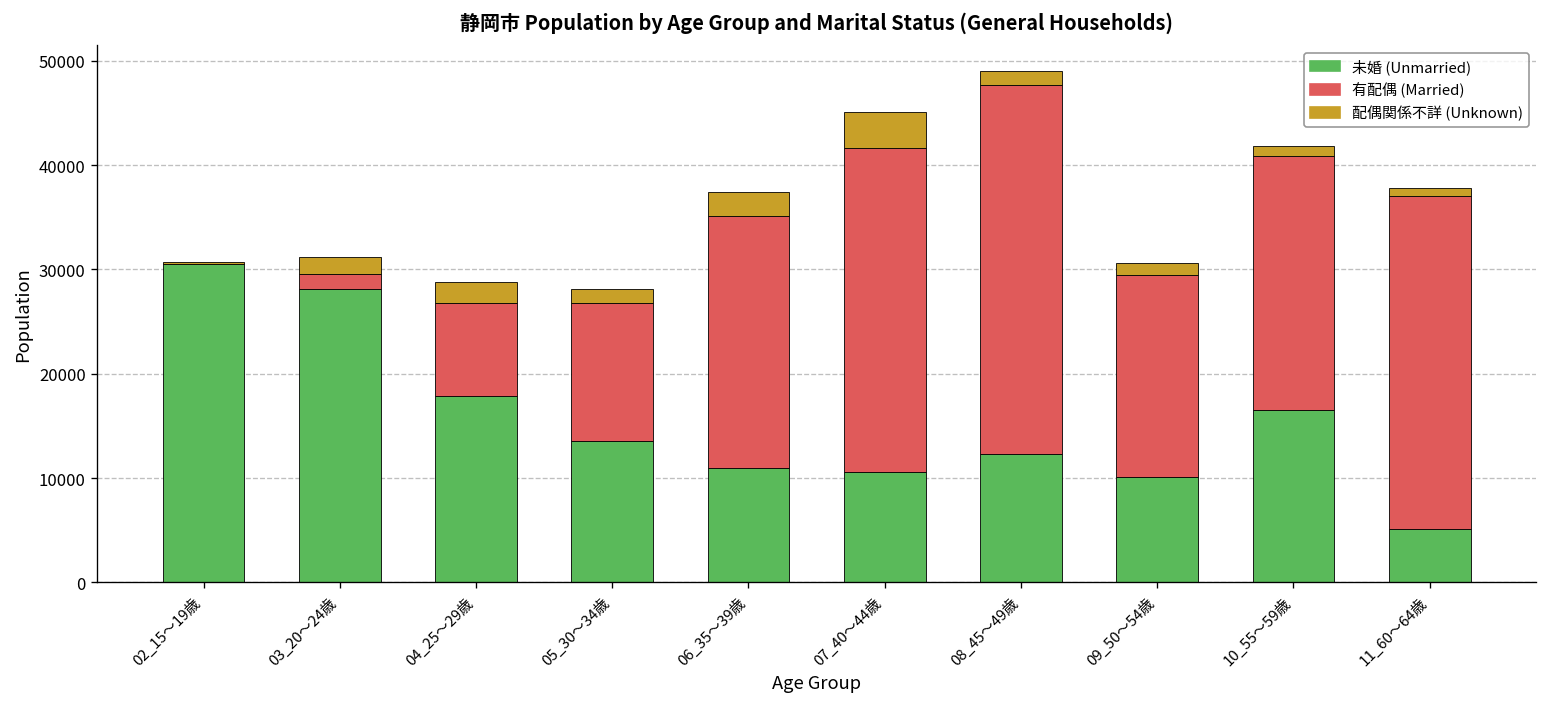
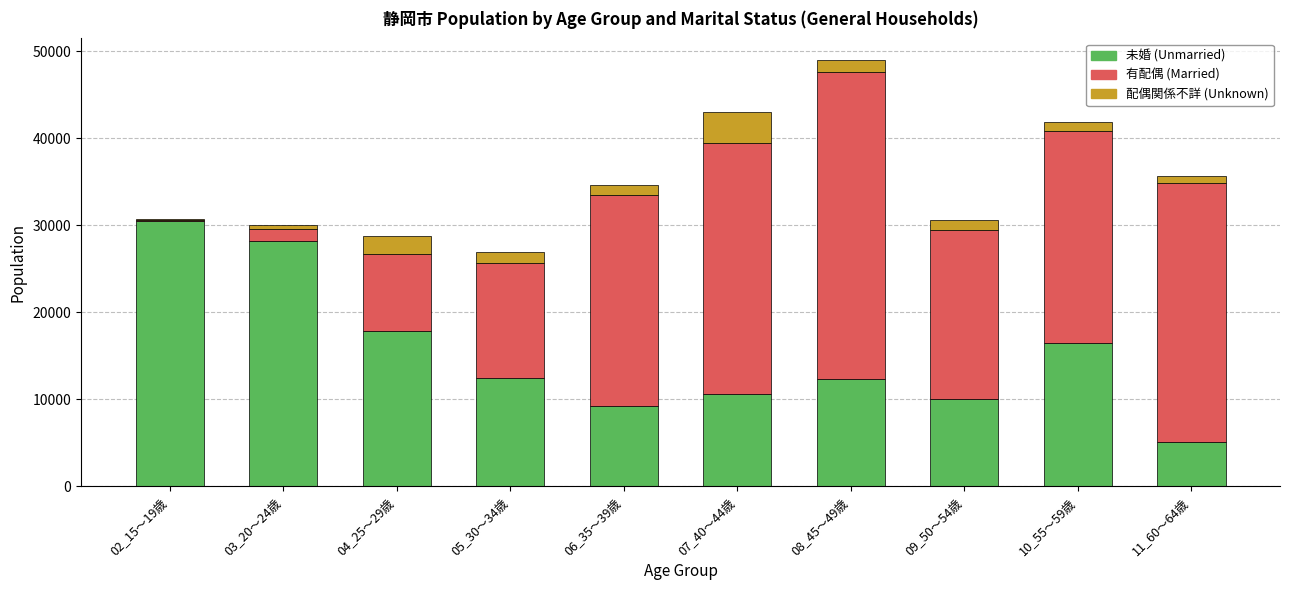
配偶関係不詳 (Unknown), 03_20～24歳: 2000 -> 0
未婚 (Unmarried), 05_30～34歳: 14000 -> 12000
未婚 (Unmarried), 06_35～39歳: 11000 -> 9000
配偶関係不詳 (Unknown), 06_35～39歳: 2000 -> 1000
有配偶 (Married), 07_40～44歳: 31000 -> 29000
有配偶 (Married), 11_60～64歳: 32000 -> 30000
